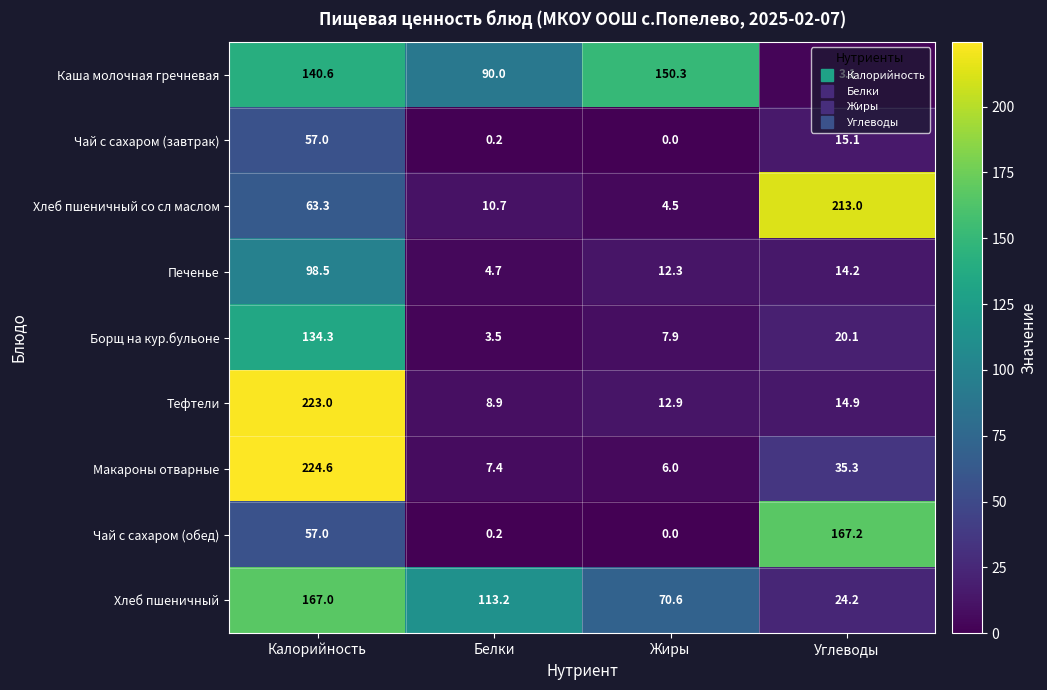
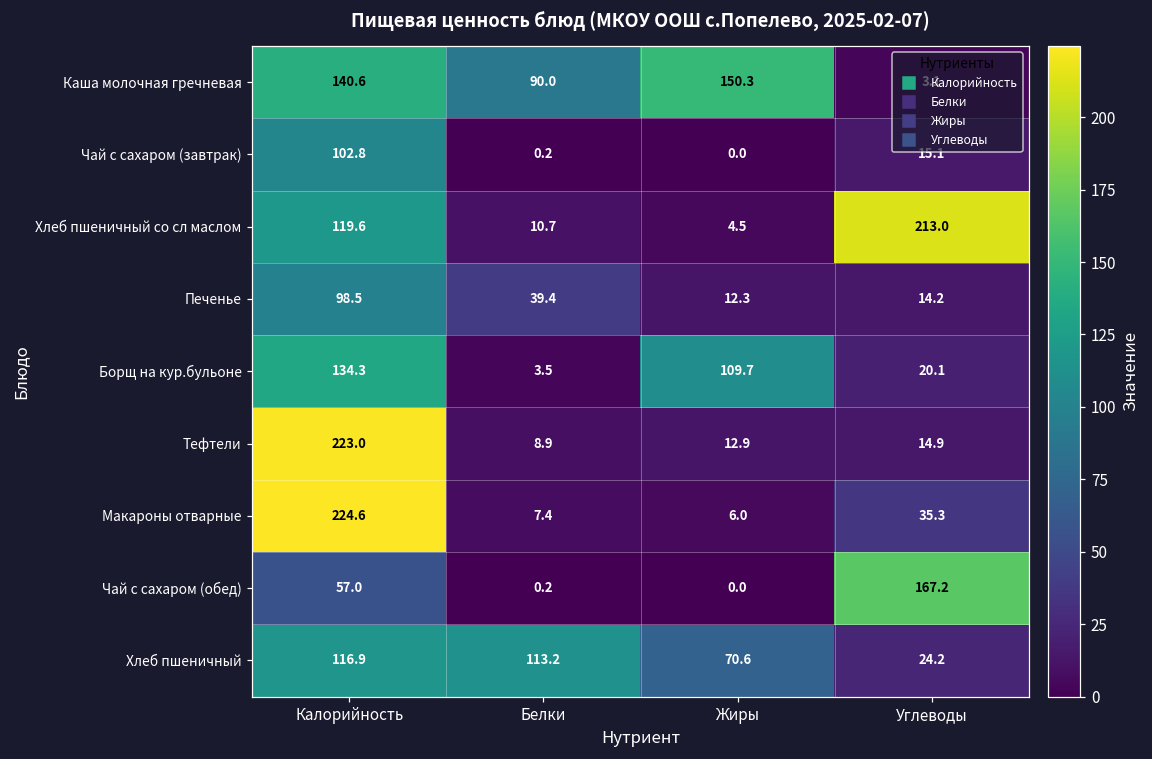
Чай с сахаром (завтрак), Калорийность: 57.0 -> 102.8
Хлеб пшеничный со сл маслом, Калорийность: 63.3 -> 119.6
Печенье, Белки: 4.7 -> 39.4
Борщ на кур.бульоне, Жиры: 7.9 -> 109.7
Хлеб пшеничный, Калорийность: 167.0 -> 116.9
